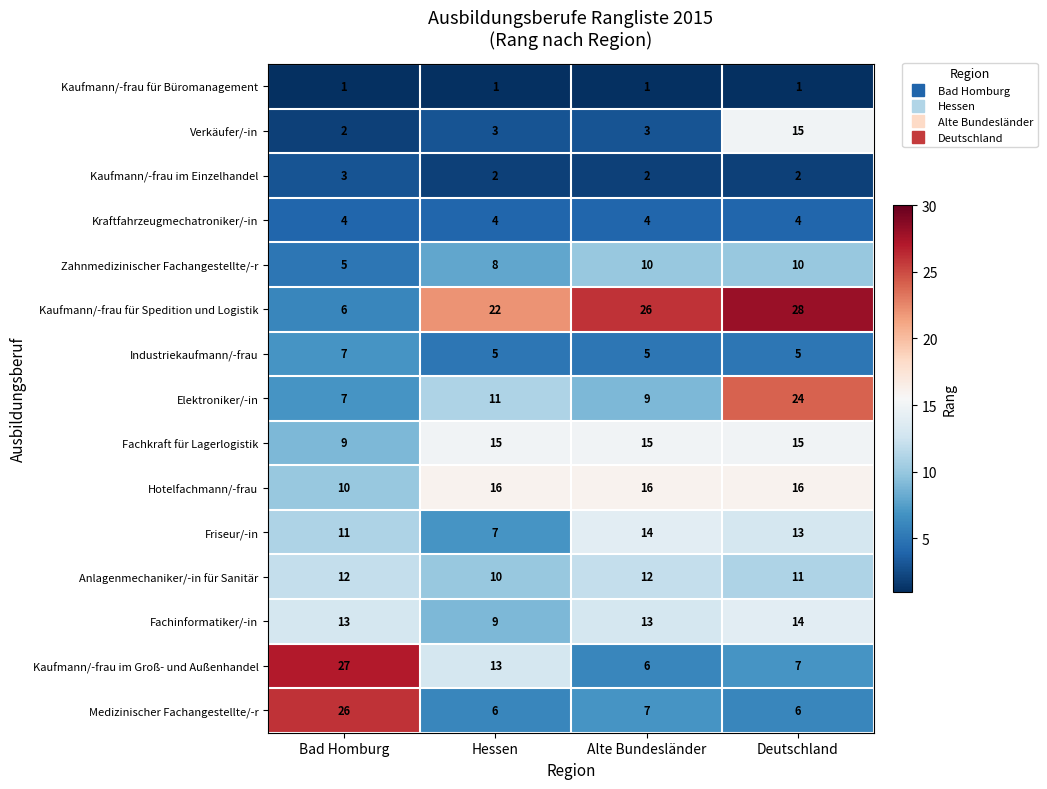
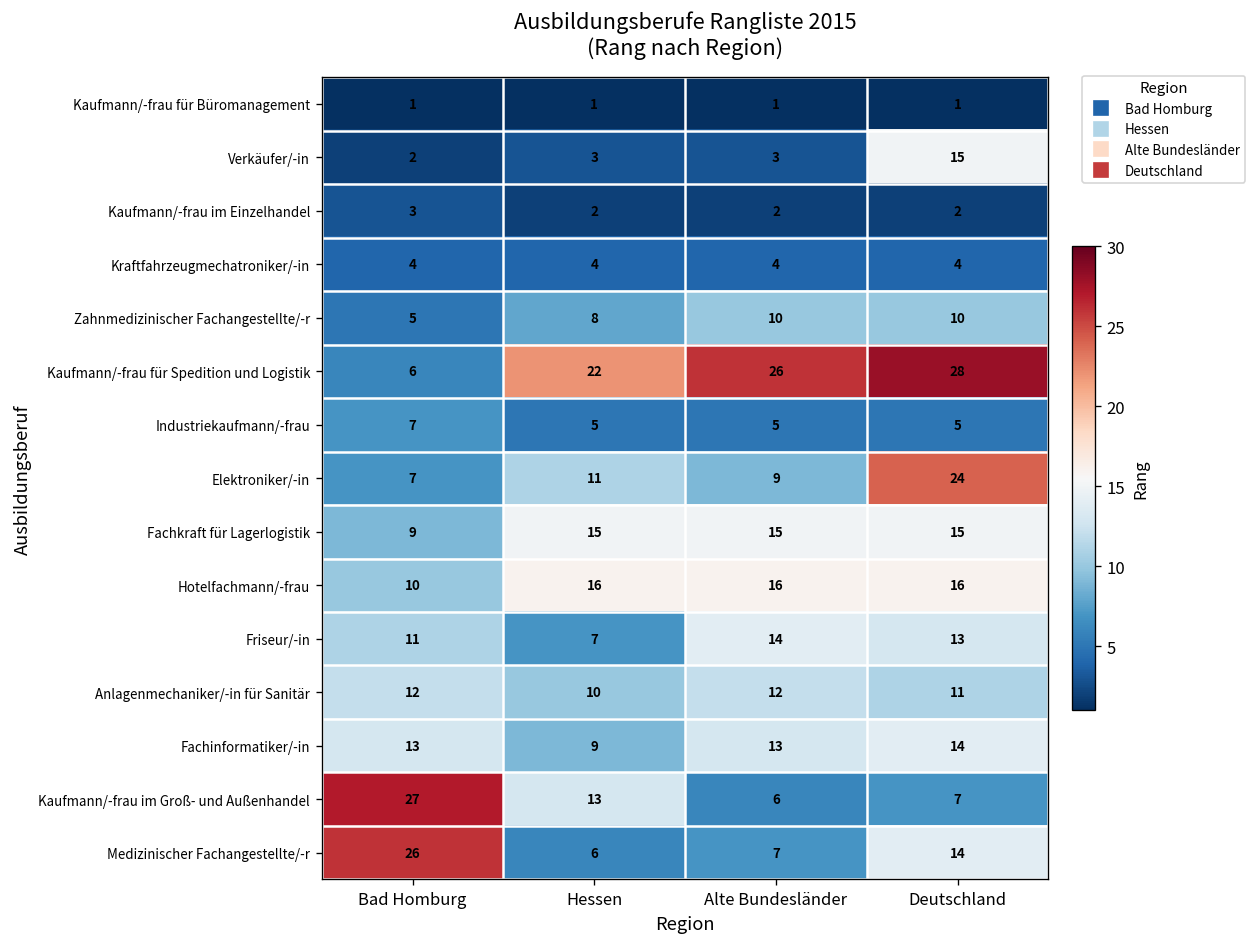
Medizinischer Fachangestellte/-r, Deutschland: 6 -> 14
